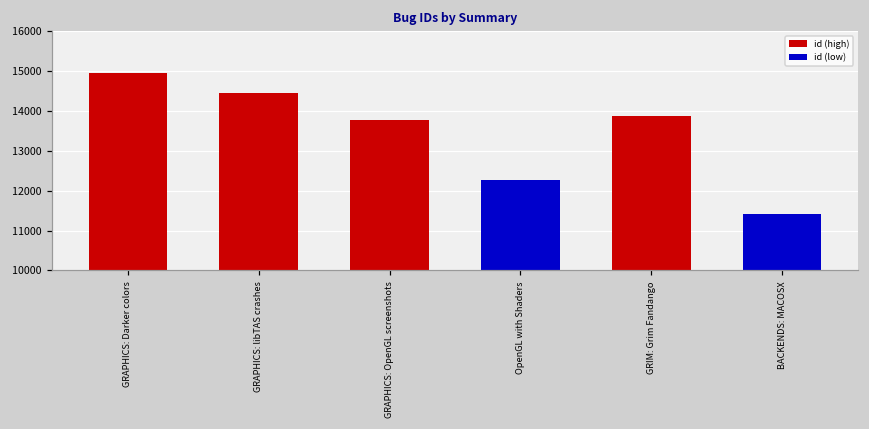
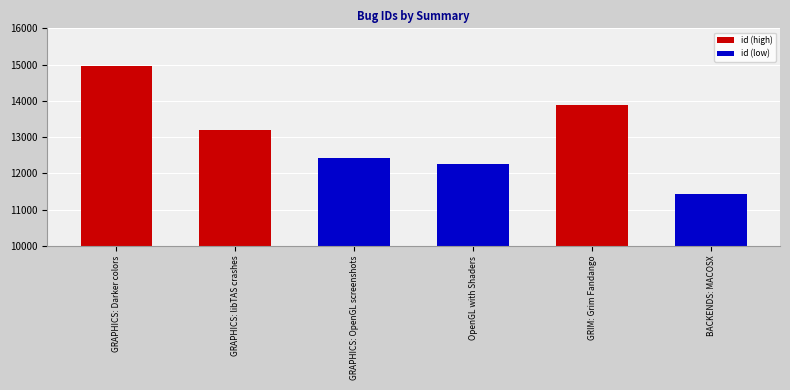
GRAPHICS: libTAS crashes: 14400 -> 13200
GRAPHICS: OpenGL screenshots: 13800 -> 12400
